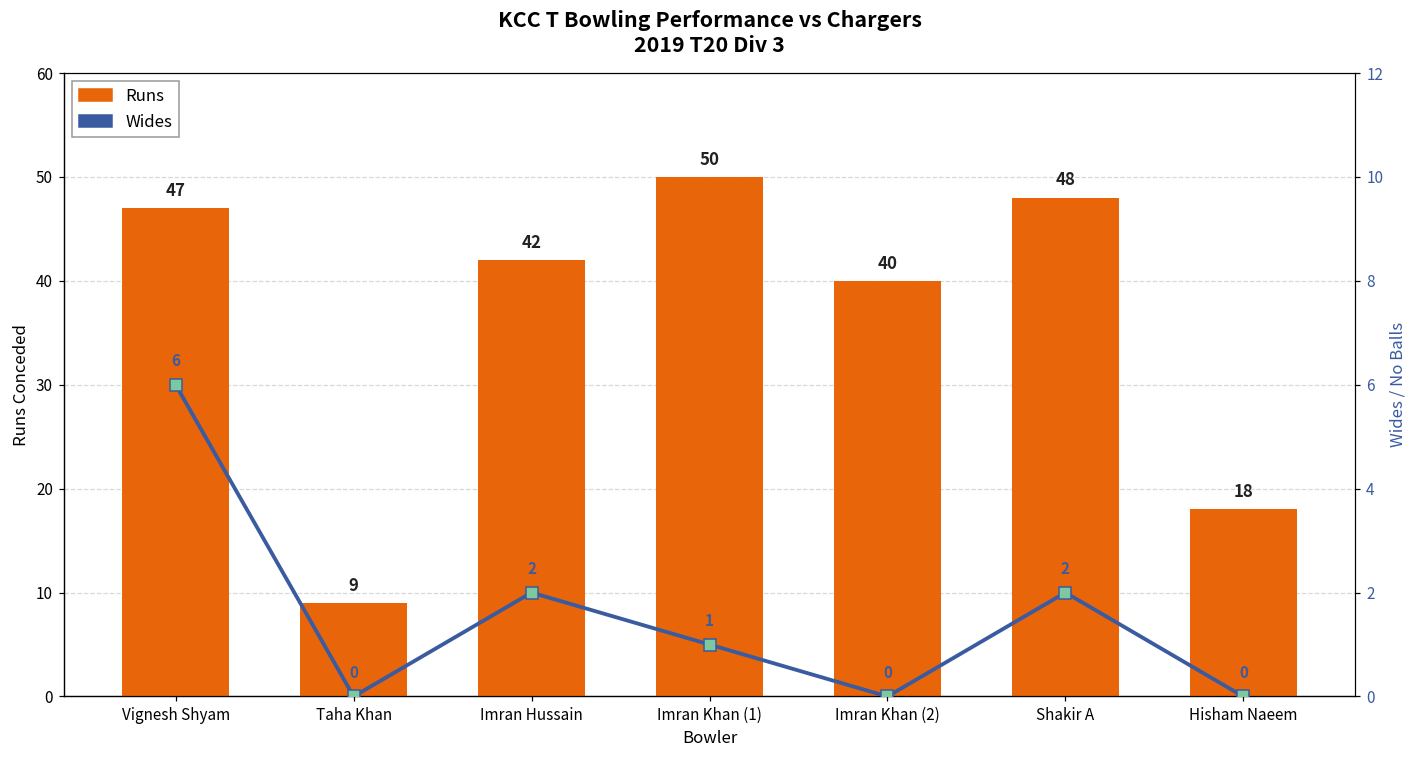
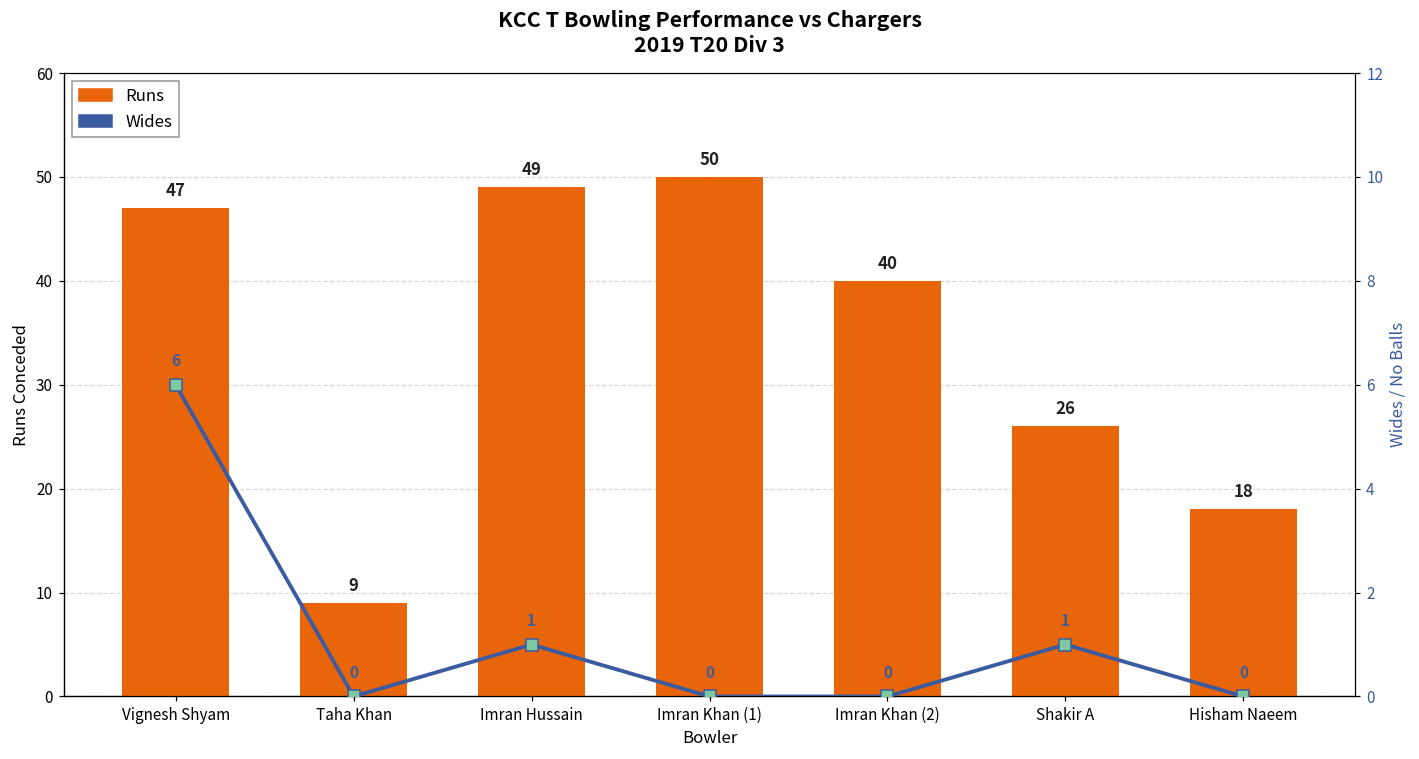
Runs, Imran Hussain: 42 -> 49
Runs, Shakir A: 48 -> 26
Wides, Imran Hussain: 2 -> 1
Wides, Imran Khan (1): 1 -> 0
Wides, Shakir A: 2 -> 1
